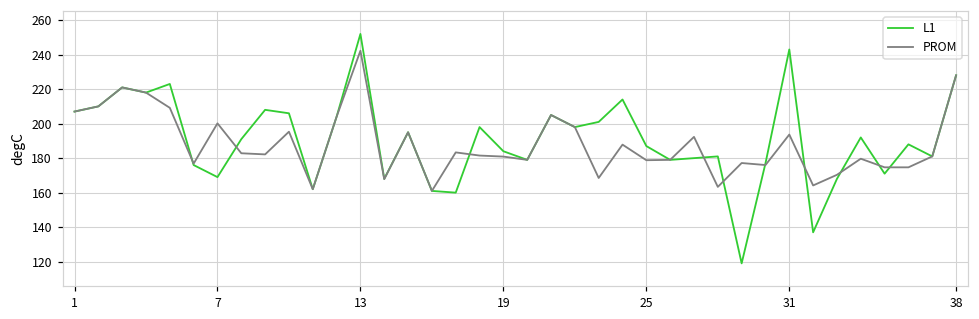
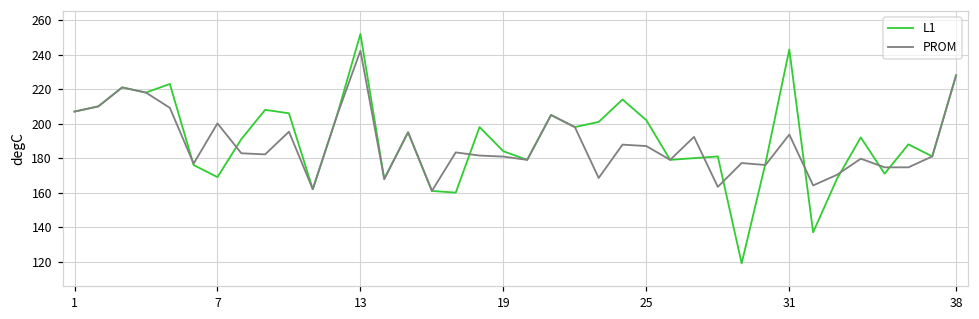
L1, 25: 187 -> 202
PROM, 25: 179 -> 187
